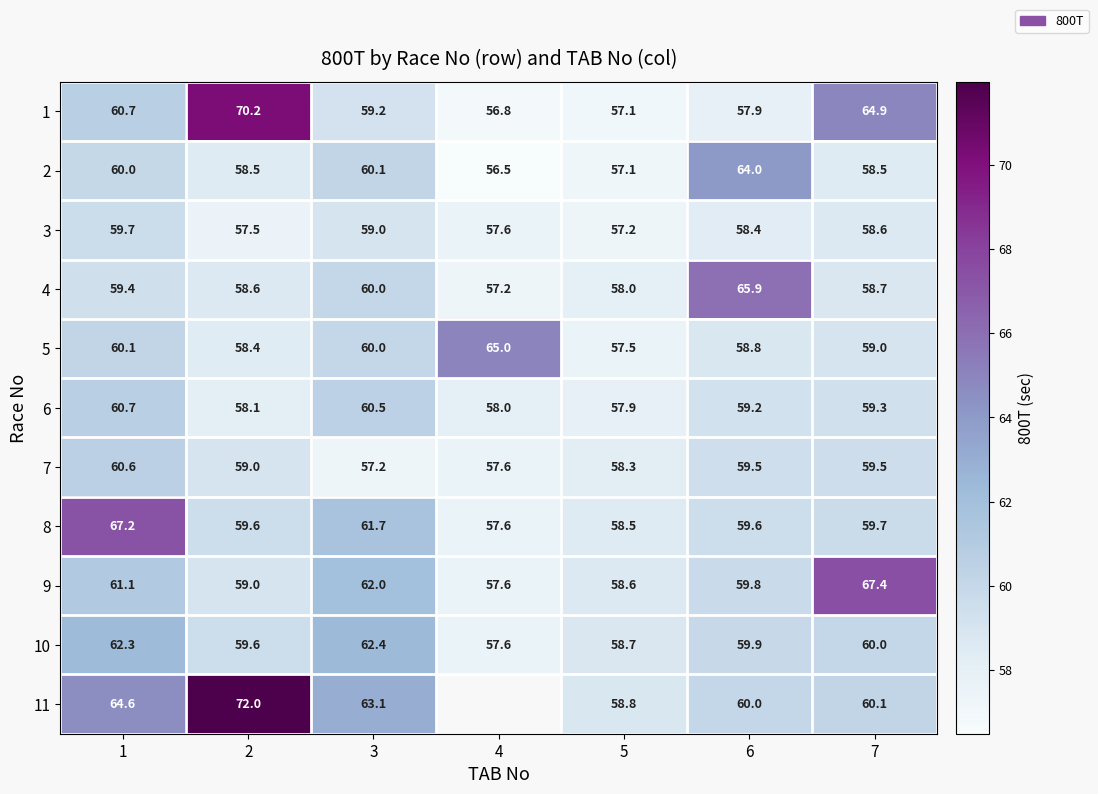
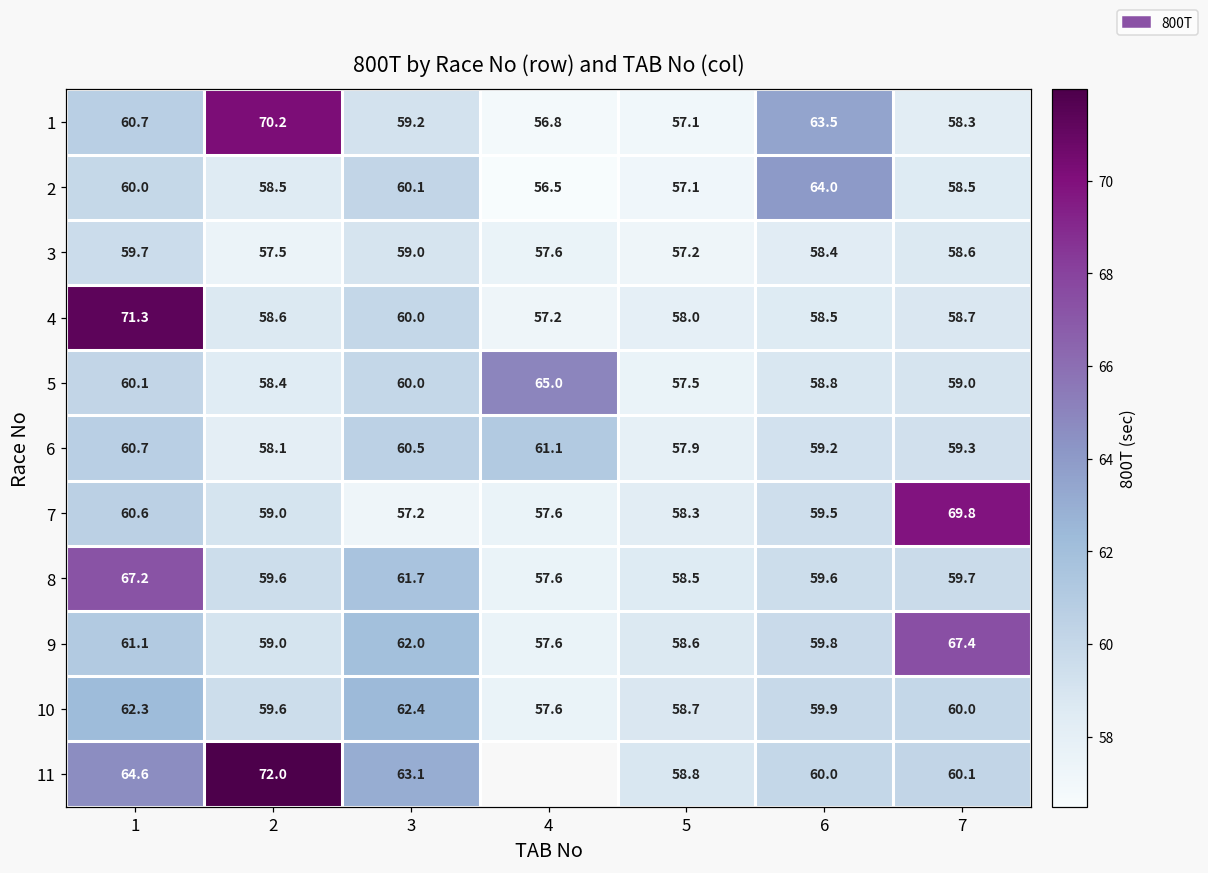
1, 6: 57.9 -> 63.5
1, 7: 64.9 -> 58.3
4, 1: 59.4 -> 71.3
4, 6: 65.9 -> 58.5
6, 4: 58.0 -> 61.1
7, 7: 59.5 -> 69.8
